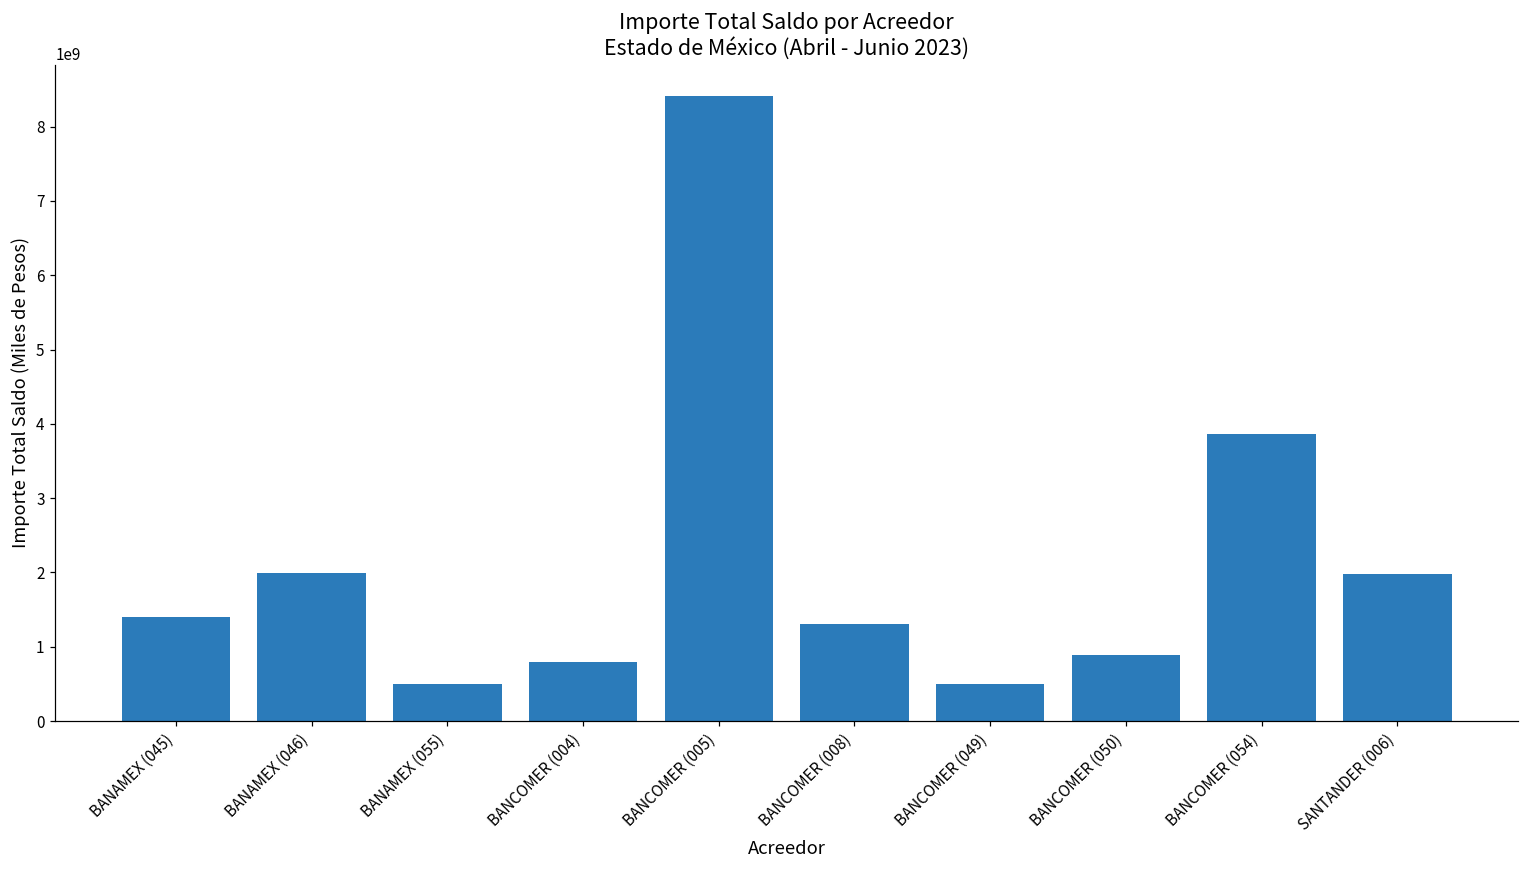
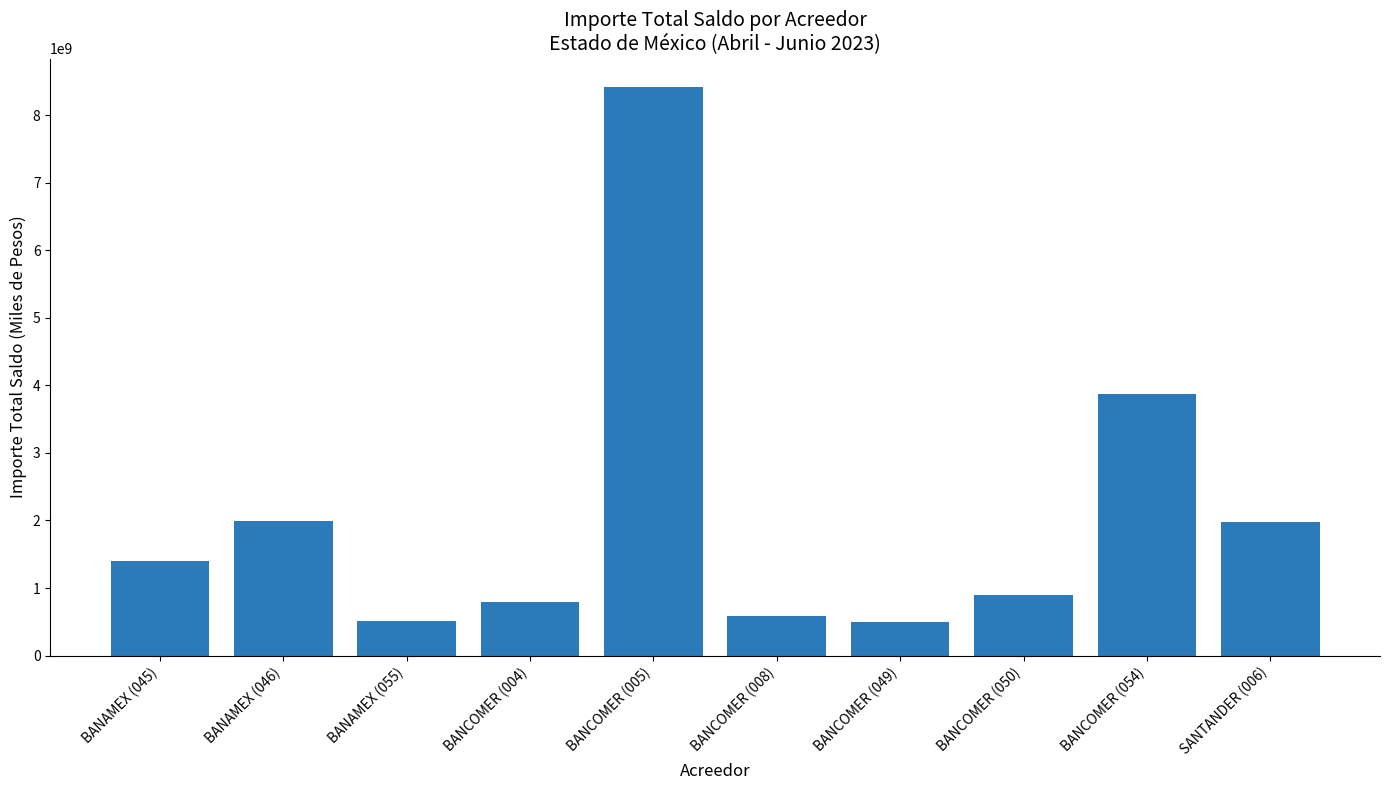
BANCOMER (008): 1300000000 -> 600000000
